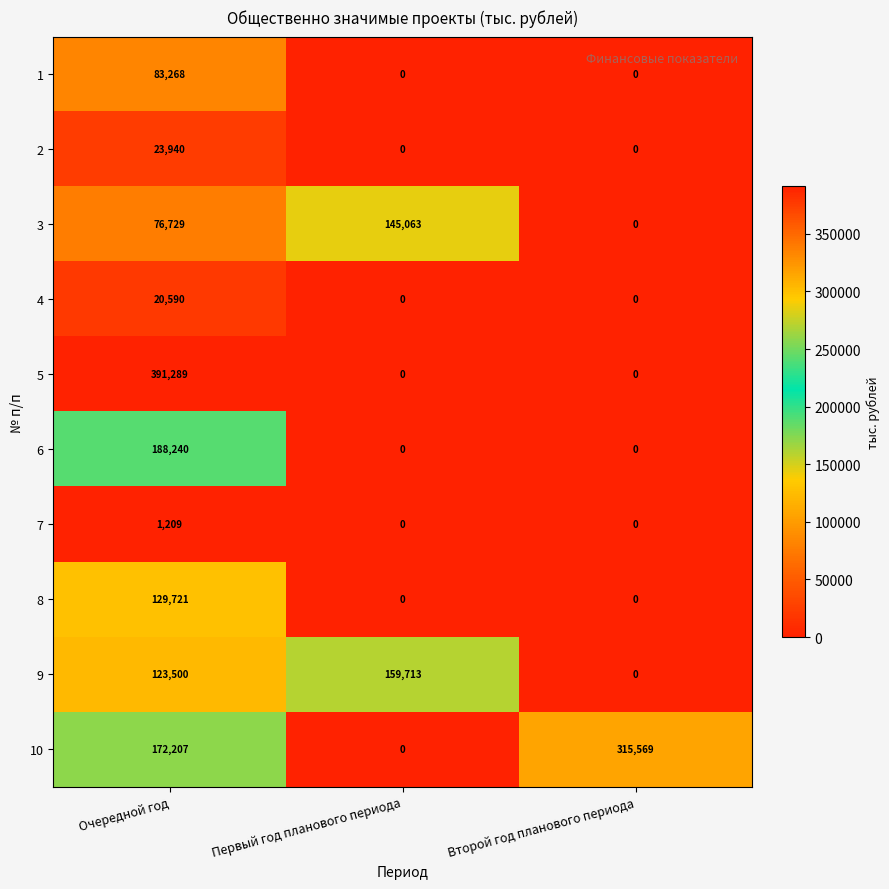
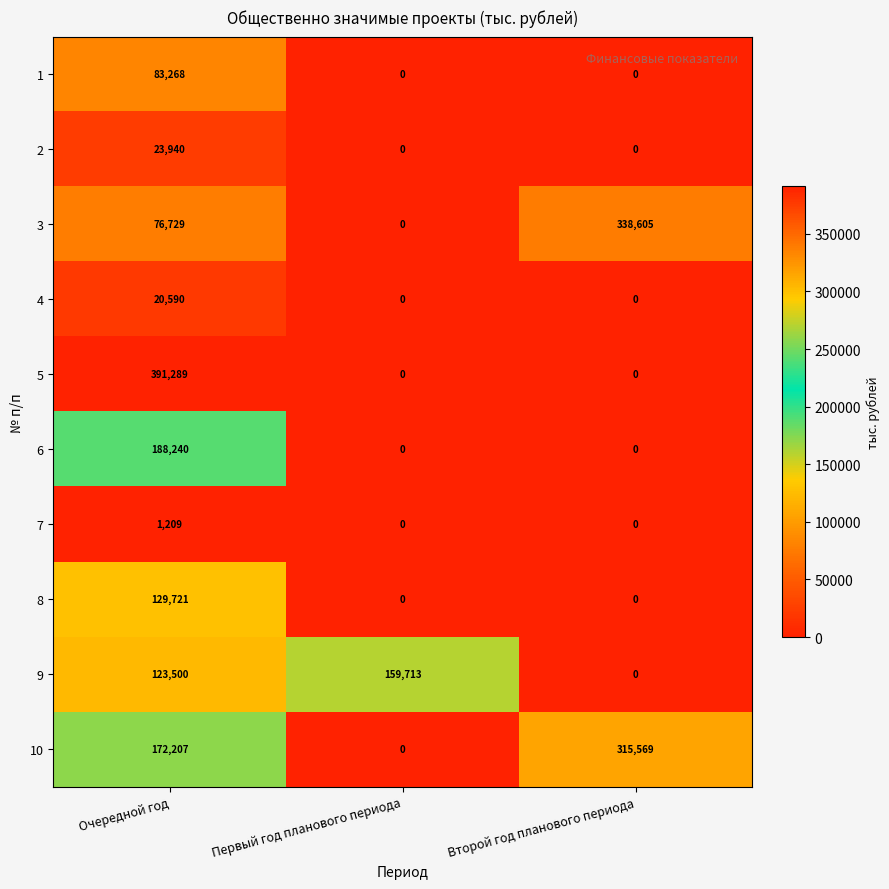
3, Первый год планового периода: 145,063 -> 0
3, Второй год планового периода: 0 -> 338,605
